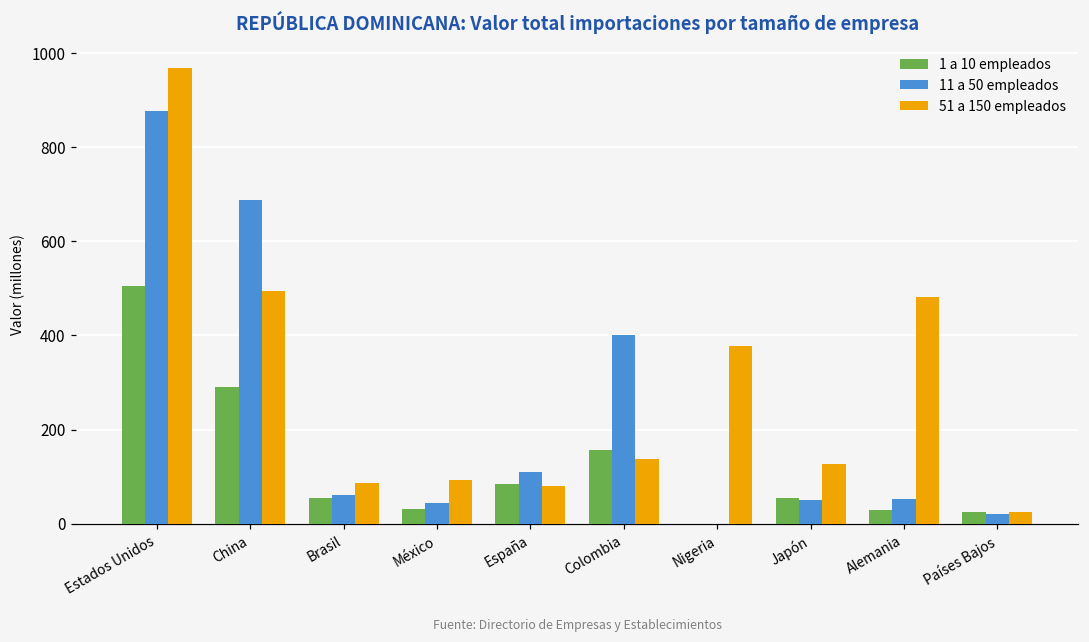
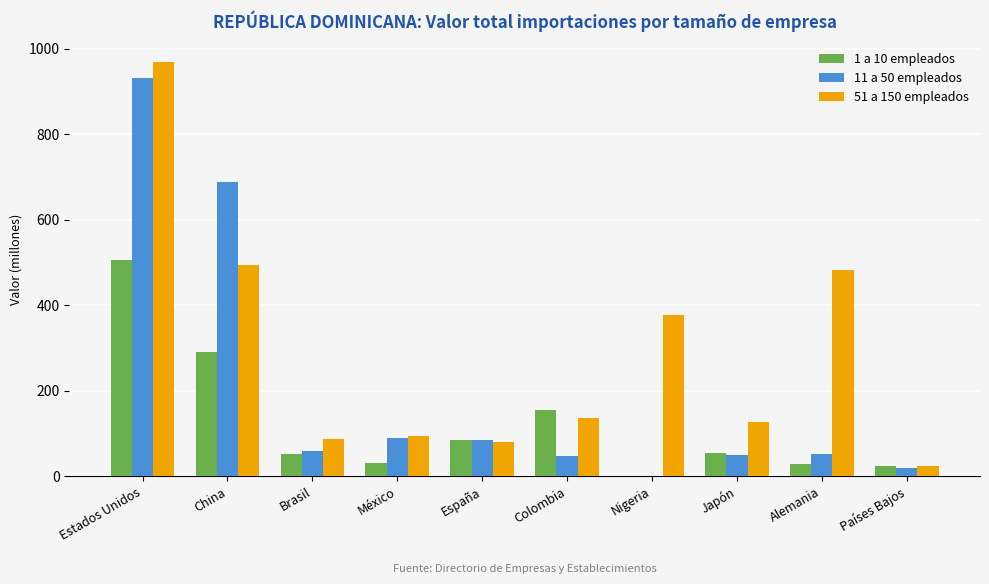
11 a 50 empleados, Estados Unidos: 880 -> 930
11 a 50 empleados, México: 40 -> 90
11 a 50 empleados, España: 110 -> 90
11 a 50 empleados, Colombia: 400 -> 50
